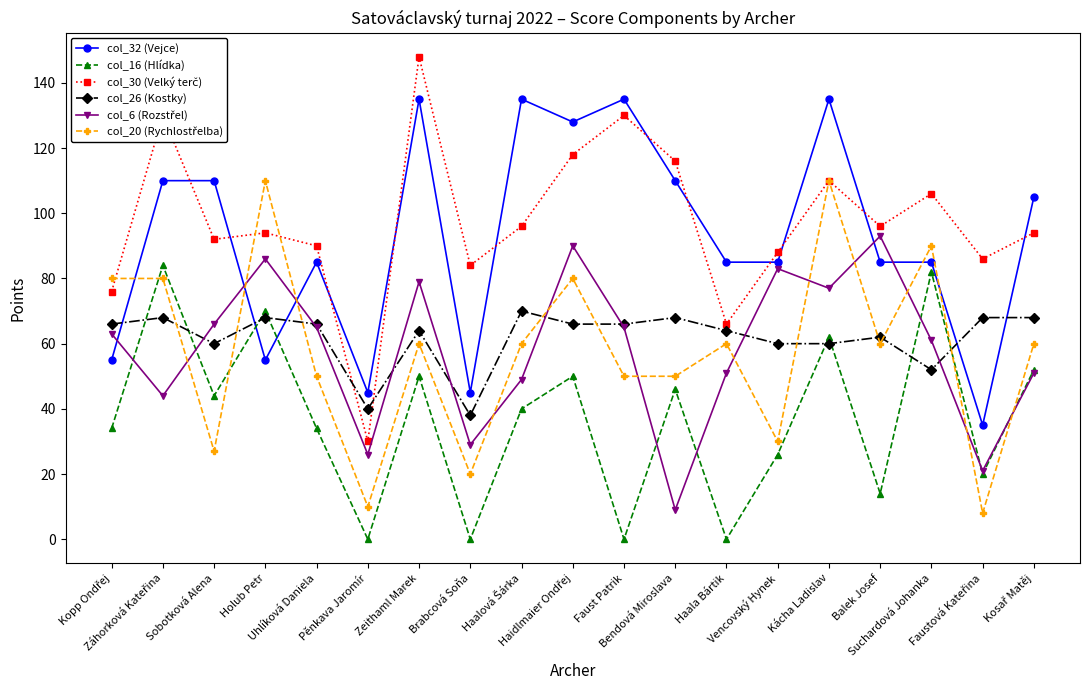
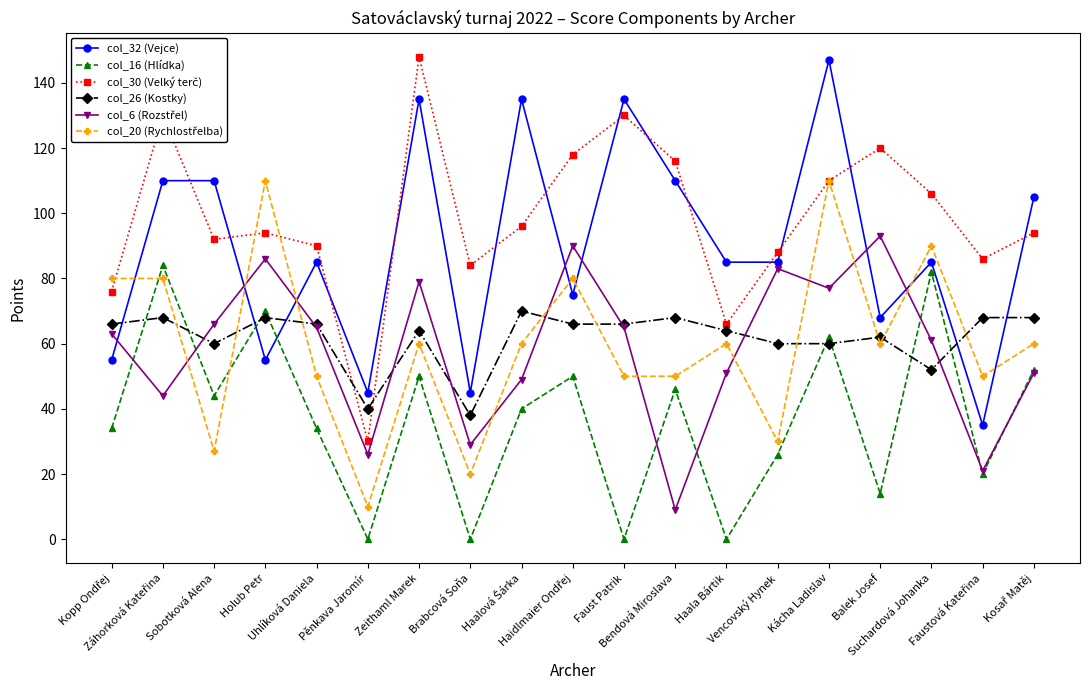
col_32 (Vejce), Haidlmaier Ondřej: 128 -> 75
col_32 (Vejce), Kácha Ladislav: 135 -> 147
col_32 (Vejce), Balek Josef: 85 -> 68
col_30 (Velký terč), Balek Josef: 96 -> 120
col_20 (Rychlostřelba), Faustová Kateřina: 8 -> 50
